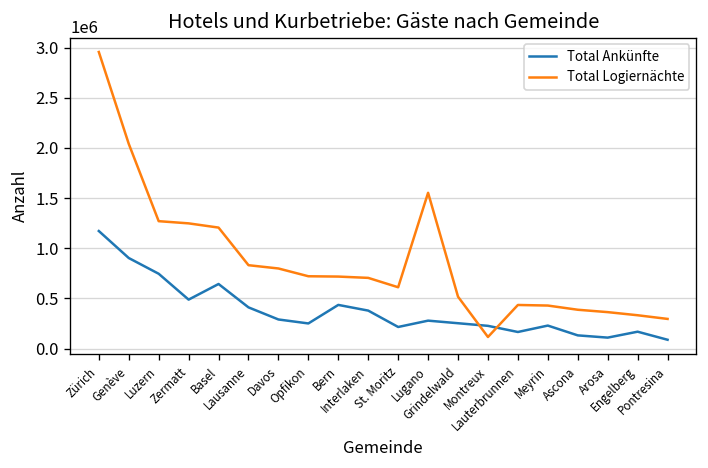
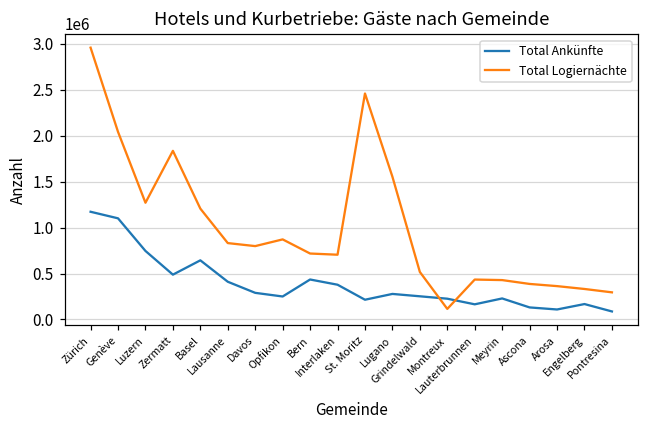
Total Ankünfte, Genève: 900000 -> 1100000
Total Logiernächte, Zermatt: 1200000 -> 1800000
Total Logiernächte, Opfikon: 700000 -> 900000
Total Logiernächte, St. Moritz: 600000 -> 2500000
